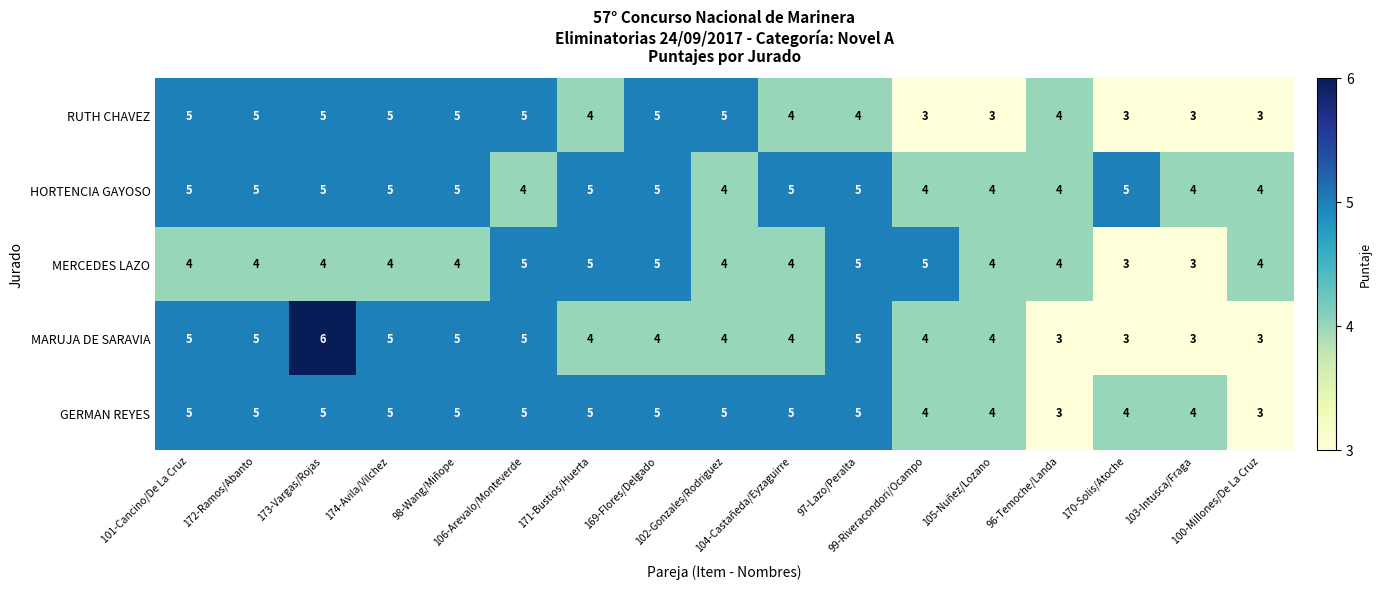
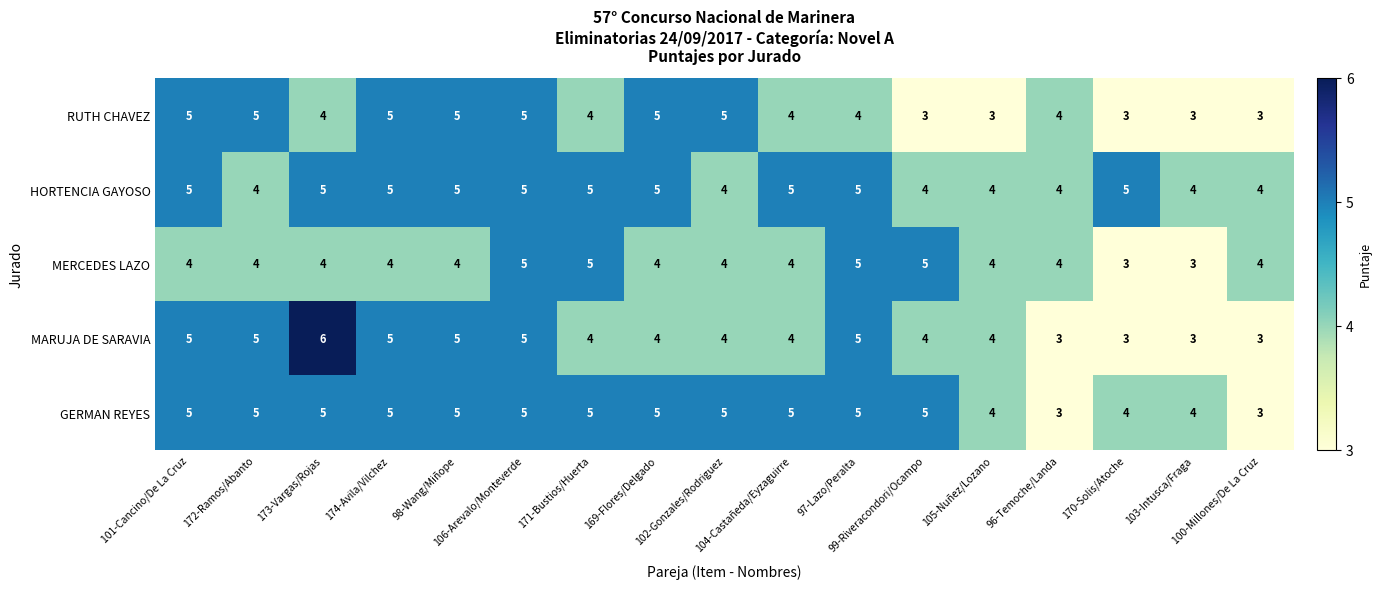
RUTH CHAVEZ, 173-Vargas/Rojas: 5 -> 4
HORTENCIA GAYOSO, 172-Ramos/Abanto: 5 -> 4
HORTENCIA GAYOSO, 106-Arevalo/Monteverde: 4 -> 5
MERCEDES LAZO, 169-Flores/Delgado: 5 -> 4
GERMAN REYES, 99-Riveracondori/Ocampo: 4 -> 5
